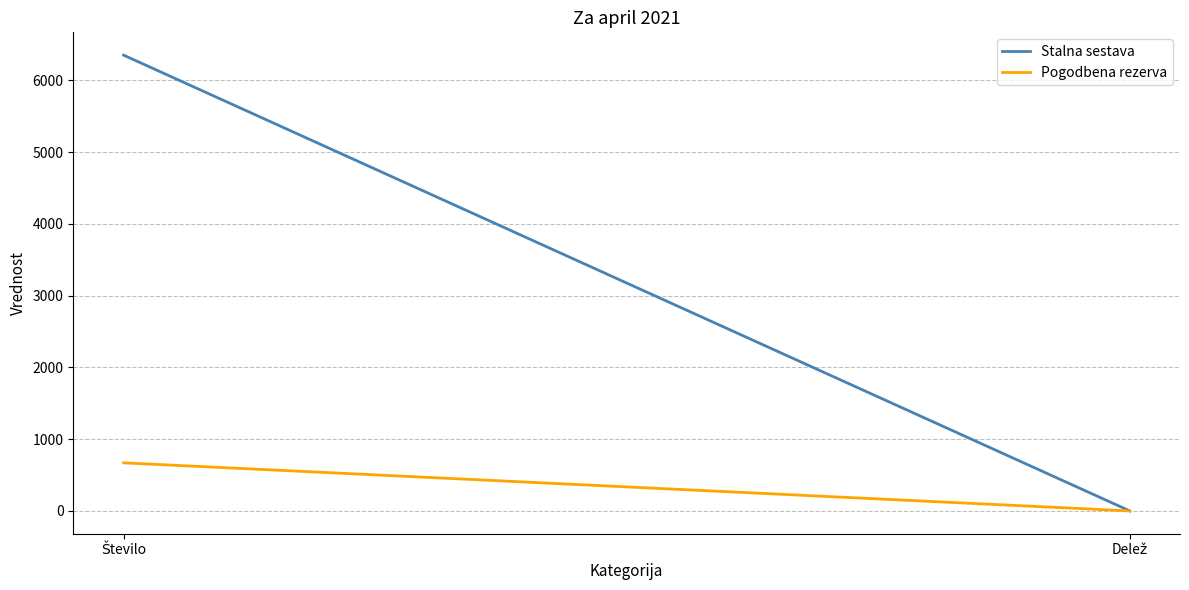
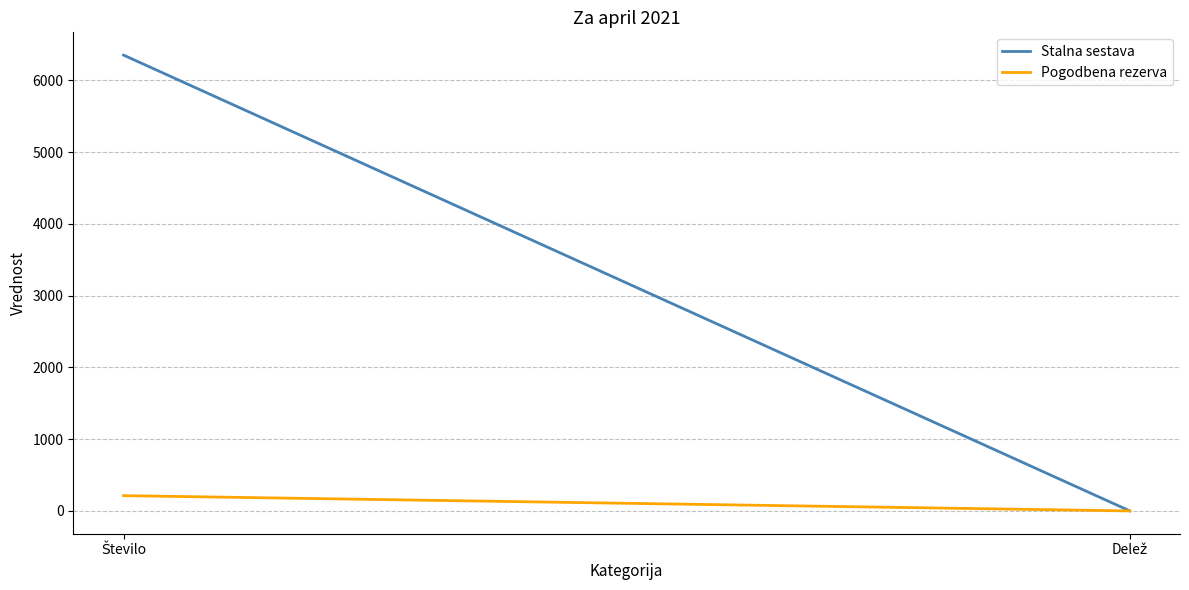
Pogodbena rezerva, Število: 700 -> 200
